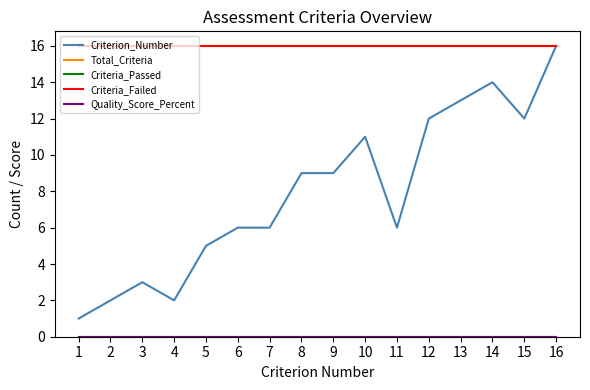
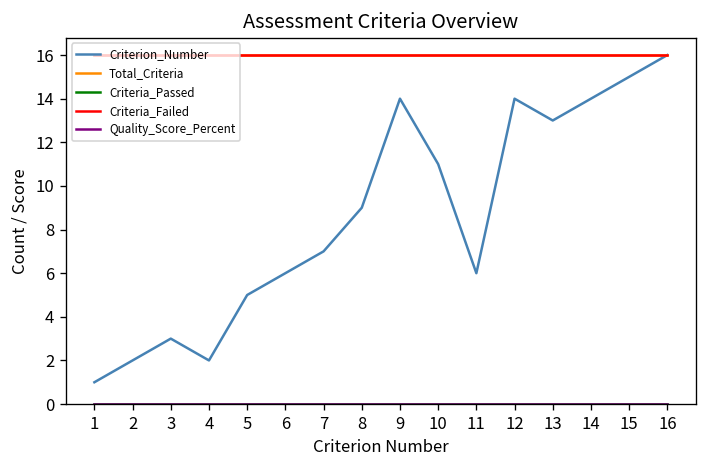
Criterion_Number, 7: 6 -> 7
Criterion_Number, 9: 9 -> 14
Criterion_Number, 12: 12 -> 14
Criterion_Number, 15: 12 -> 15
